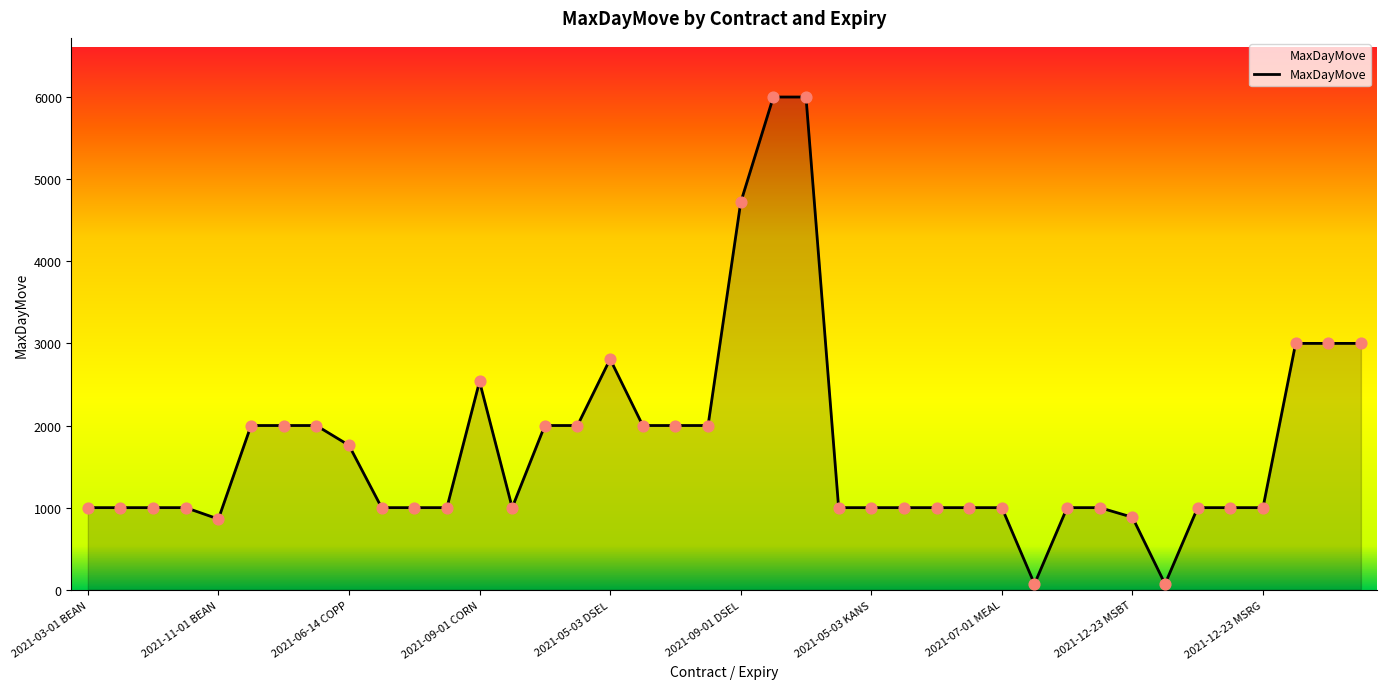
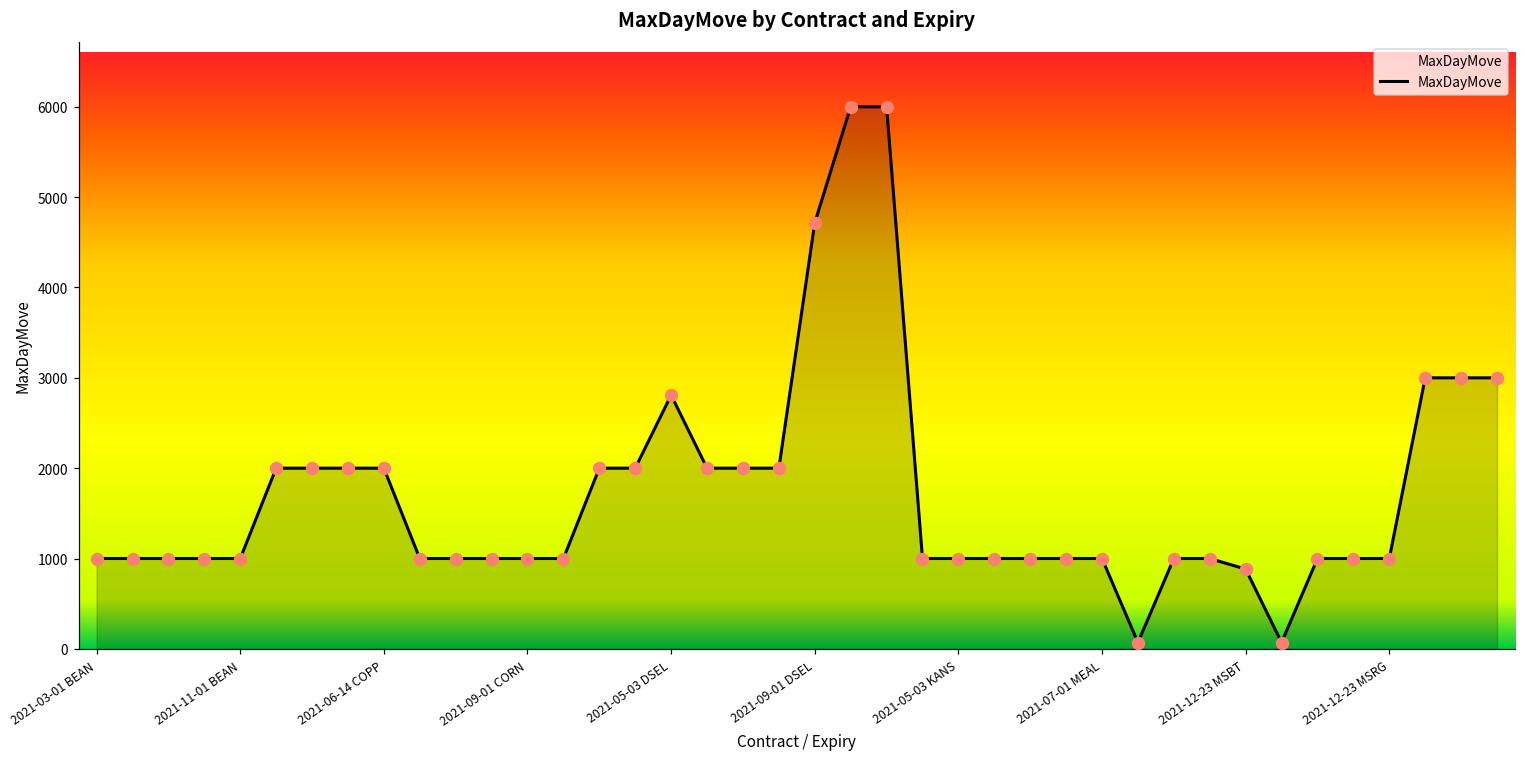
2021-11-01 BEAN: 900 -> 1000
2021-06-14 COPP: 1800 -> 2000
2021-09-01 CORN: 2500 -> 1000
